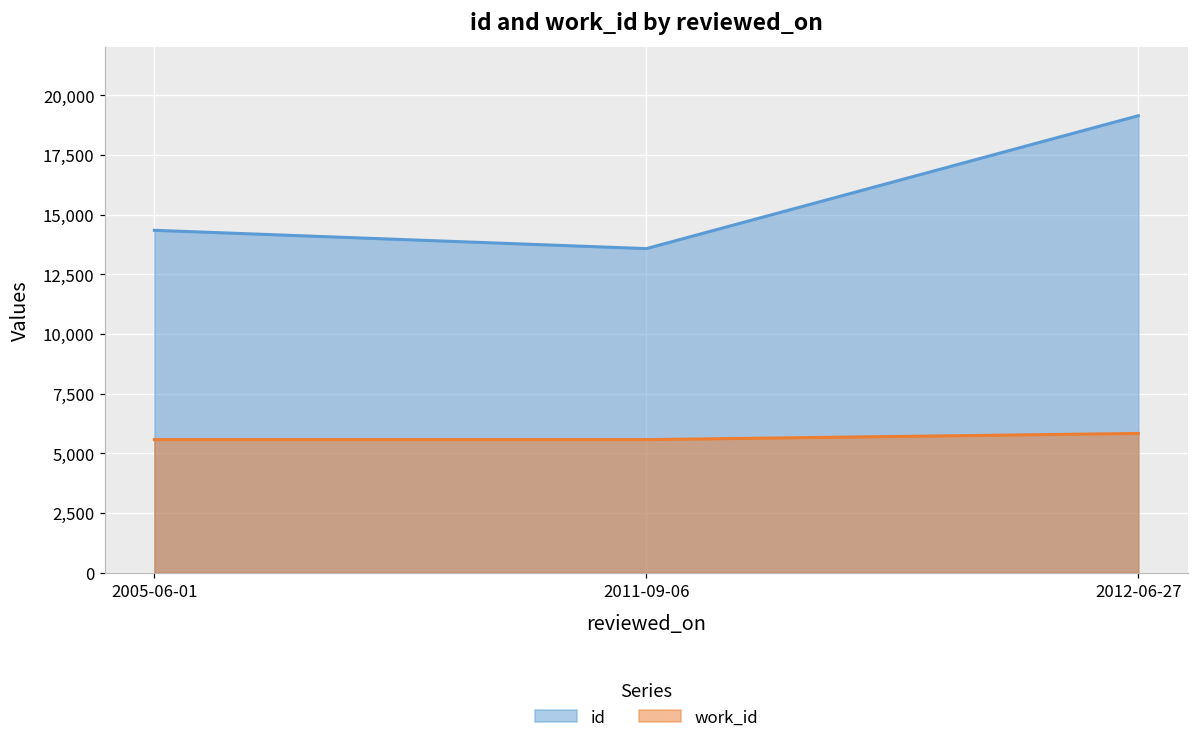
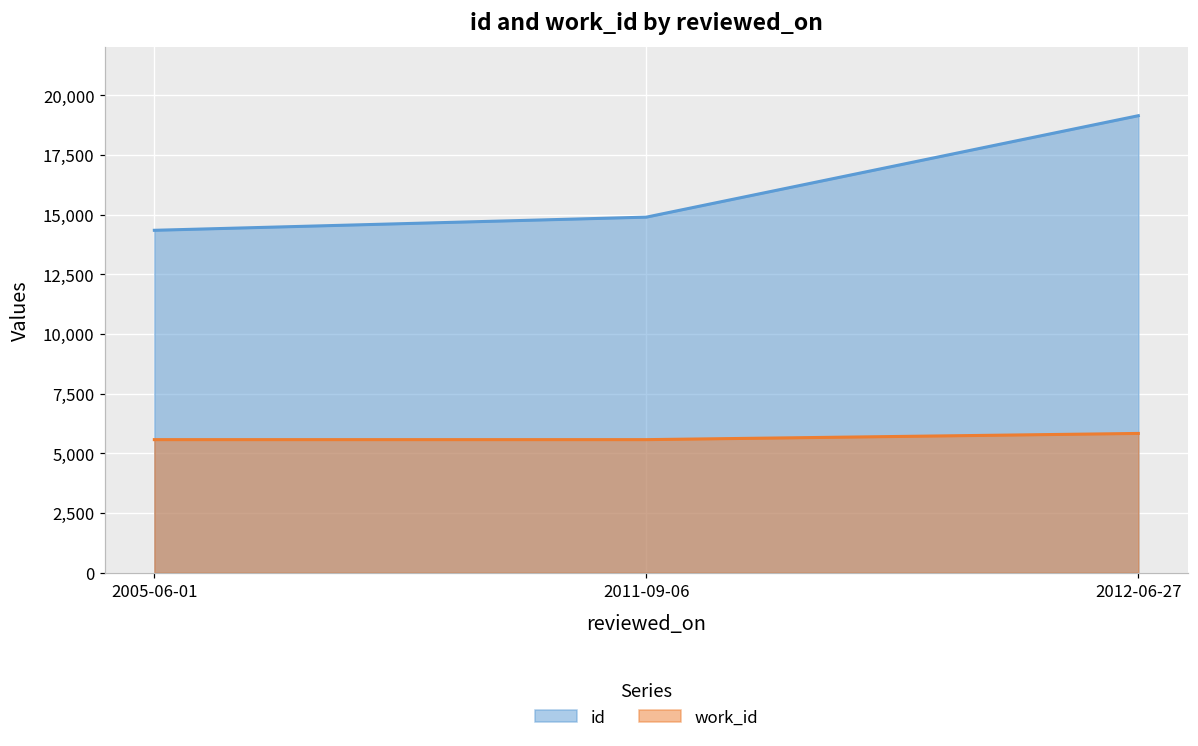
id, 2011-09-06: 13,600 -> 14,900
